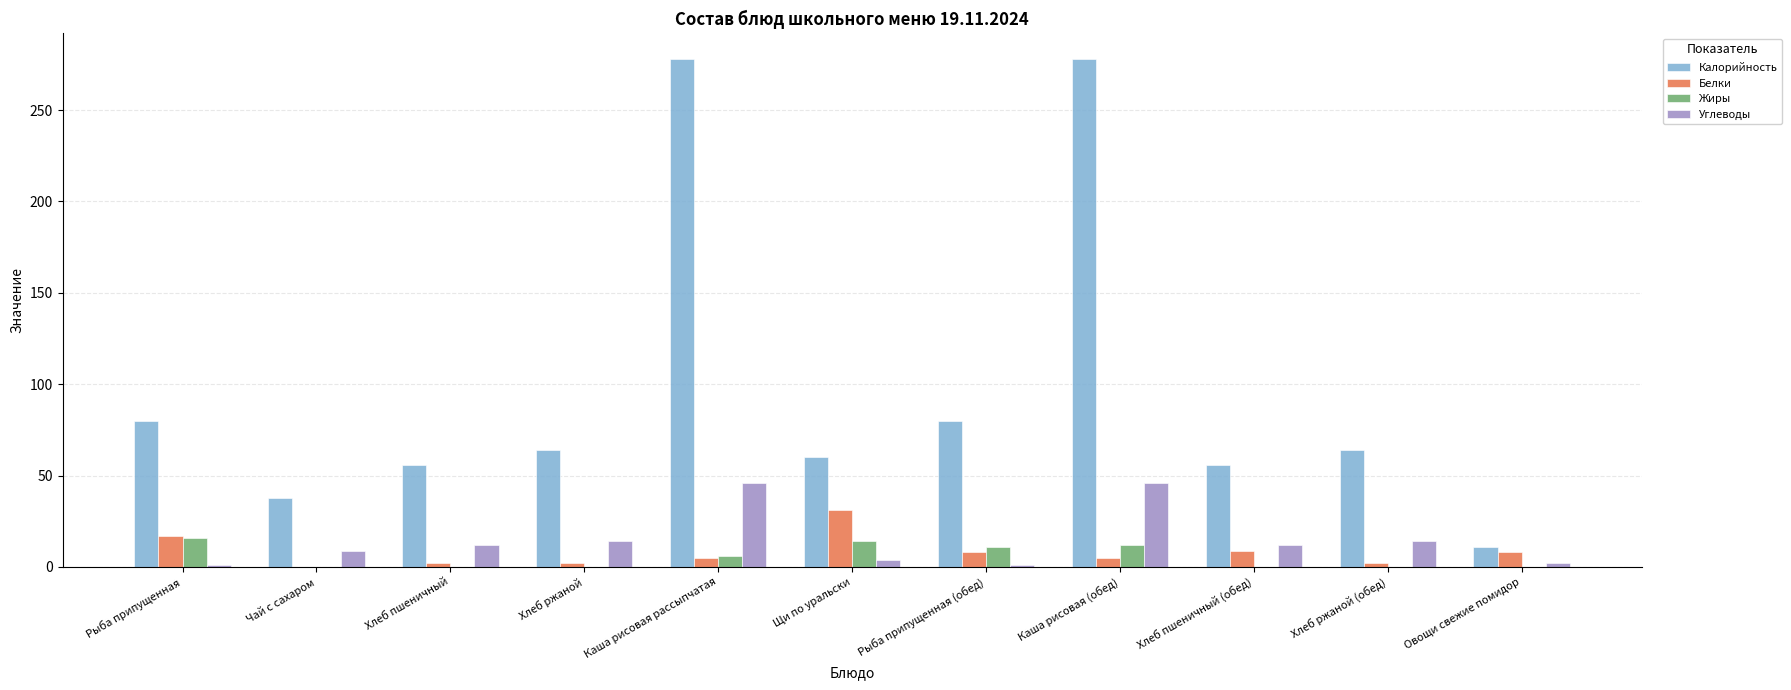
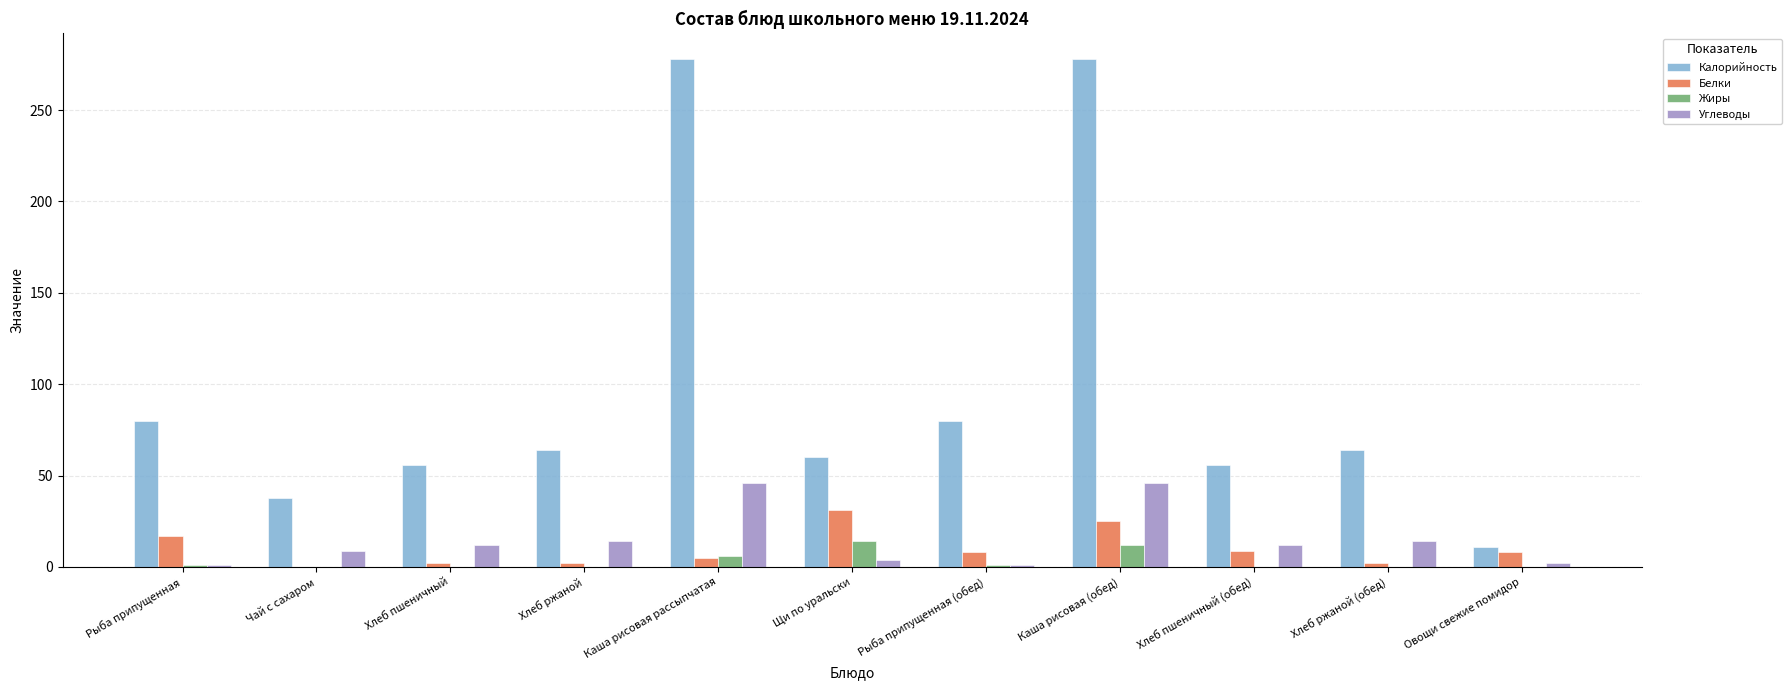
Жиры, Рыба припущенная: 16 -> 1
Жиры, Рыба припущенная (обед): 11 -> 1
Белки, Каша рисовая (обед): 5 -> 25
